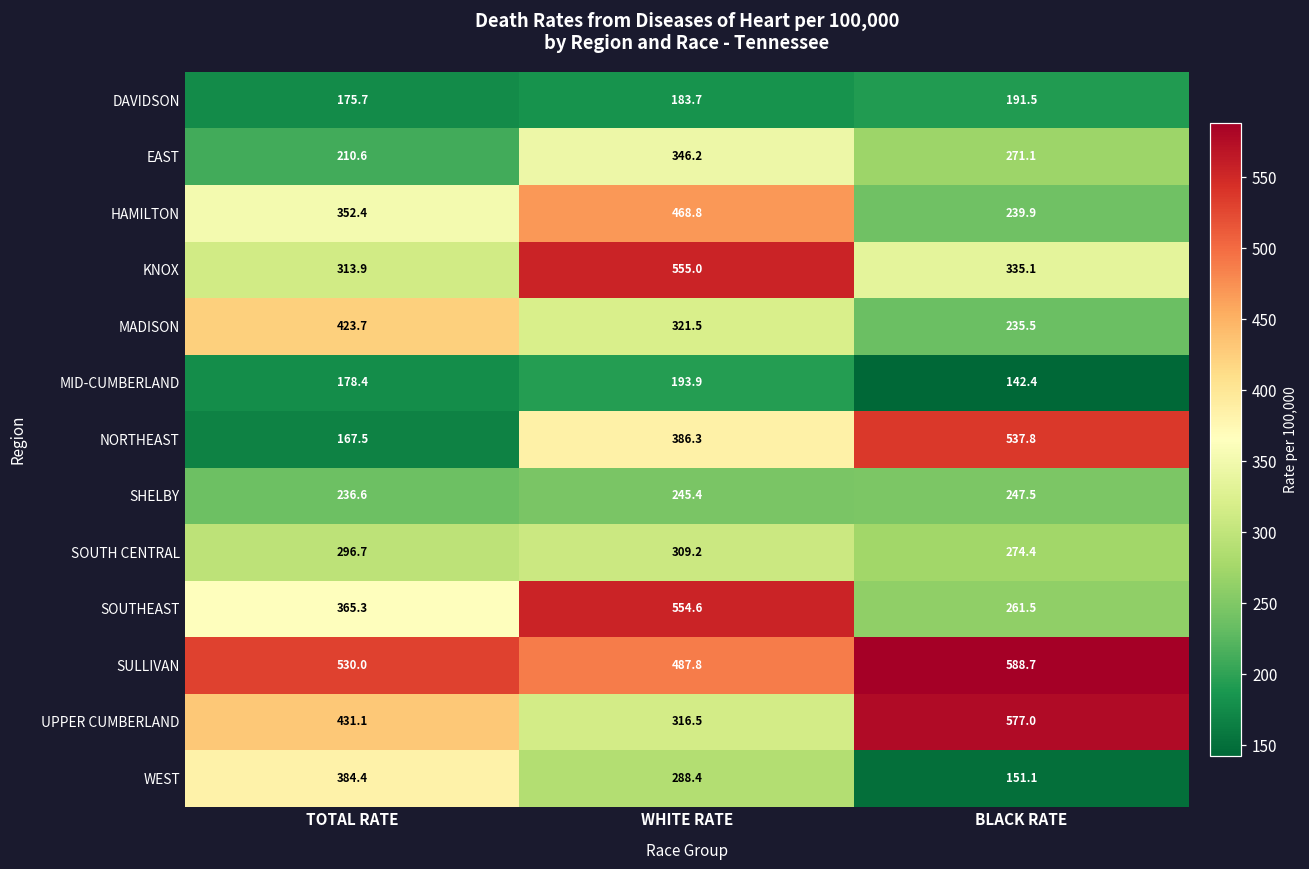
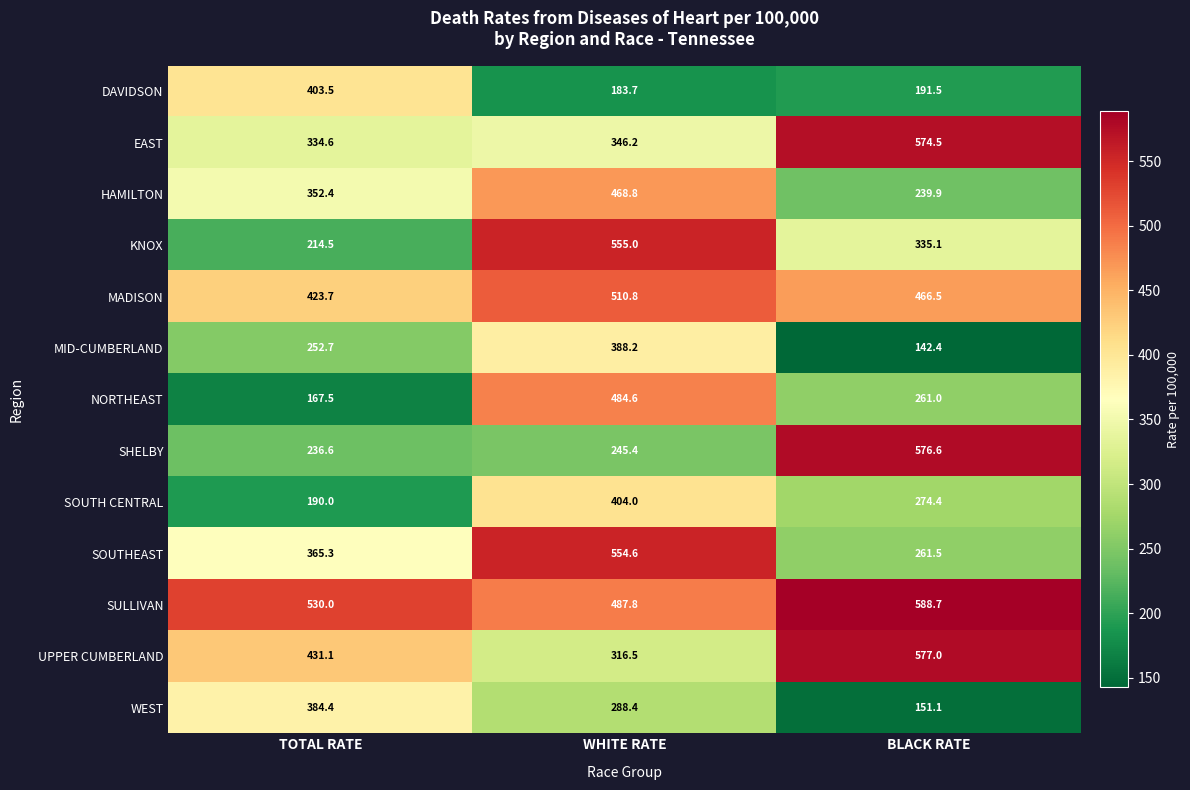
DAVIDSON, TOTAL RATE: 175.7 -> 403.5
EAST, TOTAL RATE: 210.6 -> 334.6
EAST, BLACK RATE: 271.1 -> 574.5
KNOX, TOTAL RATE: 313.9 -> 214.5
MADISON, WHITE RATE: 321.5 -> 510.8
MADISON, BLACK RATE: 235.5 -> 466.5
MID-CUMBERLAND, TOTAL RATE: 178.4 -> 252.7
MID-CUMBERLAND, WHITE RATE: 193.9 -> 388.2
NORTHEAST, WHITE RATE: 386.3 -> 484.6
NORTHEAST, BLACK RATE: 537.8 -> 261.0
SHELBY, BLACK RATE: 247.5 -> 576.6
SOUTH CENTRAL, TOTAL RATE: 296.7 -> 190.0
SOUTH CENTRAL, WHITE RATE: 309.2 -> 404.0
